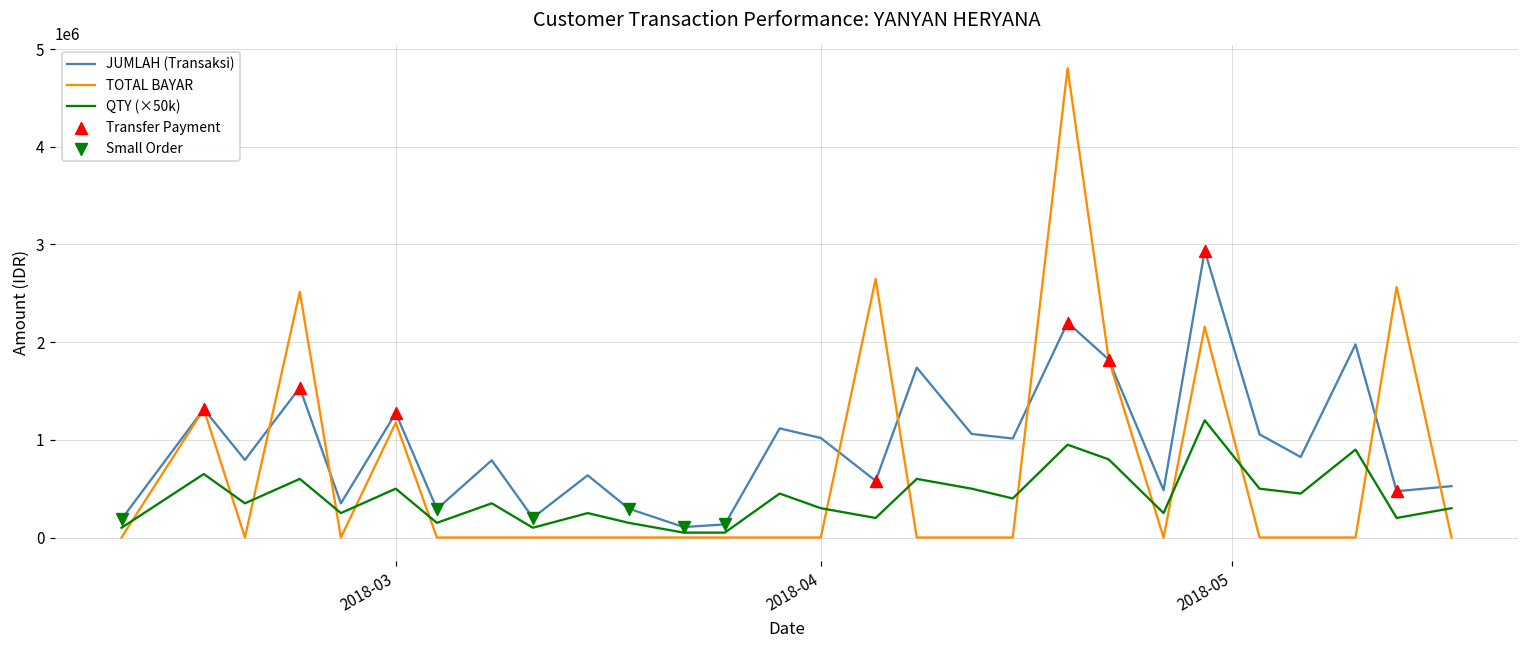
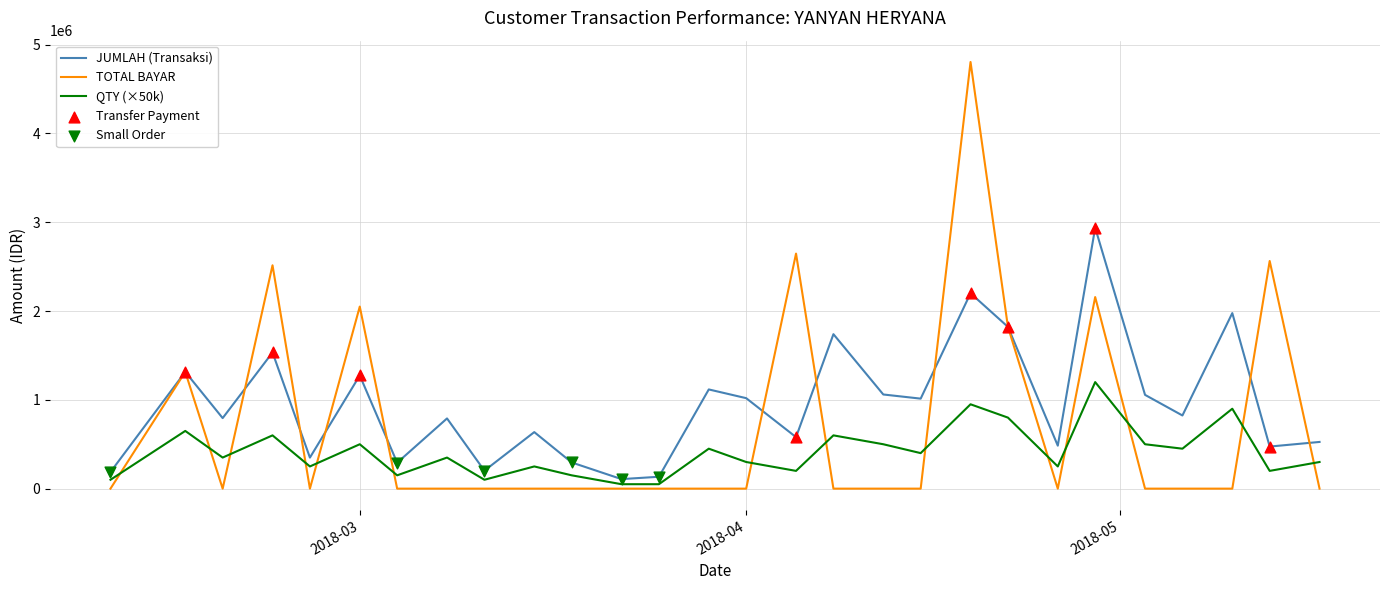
TOTAL BAYAR, 2018-03: 1200000 -> 2100000
